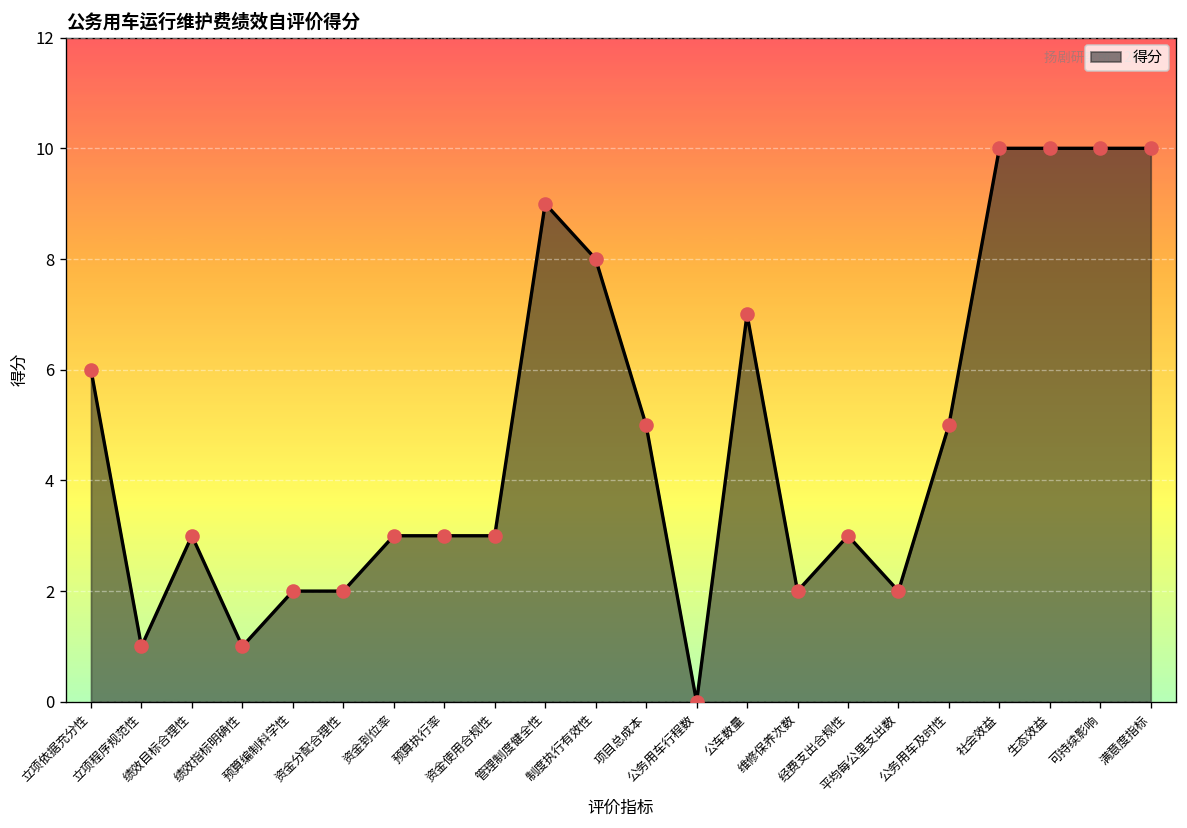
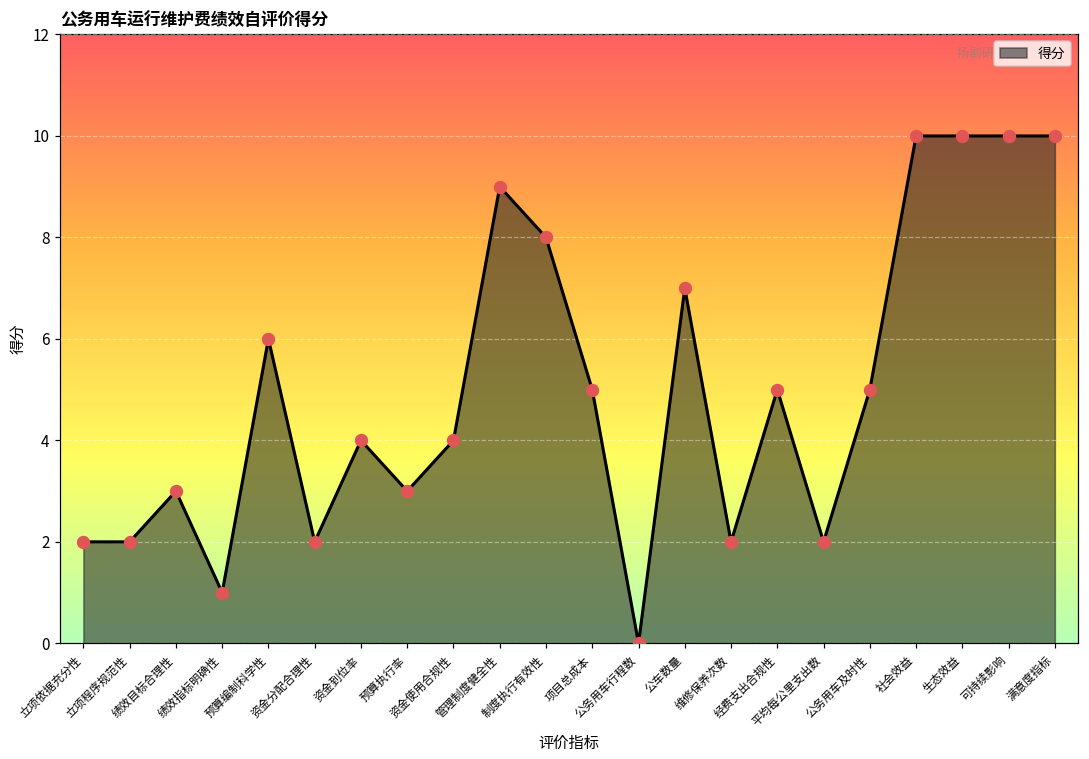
立项依据充分性: 6 -> 2
立项程序规范性: 1 -> 2
预算编制科学性: 2 -> 6
资金到位率: 3 -> 4
资金使用合规性: 3 -> 4
经费支出合规性: 3 -> 5
